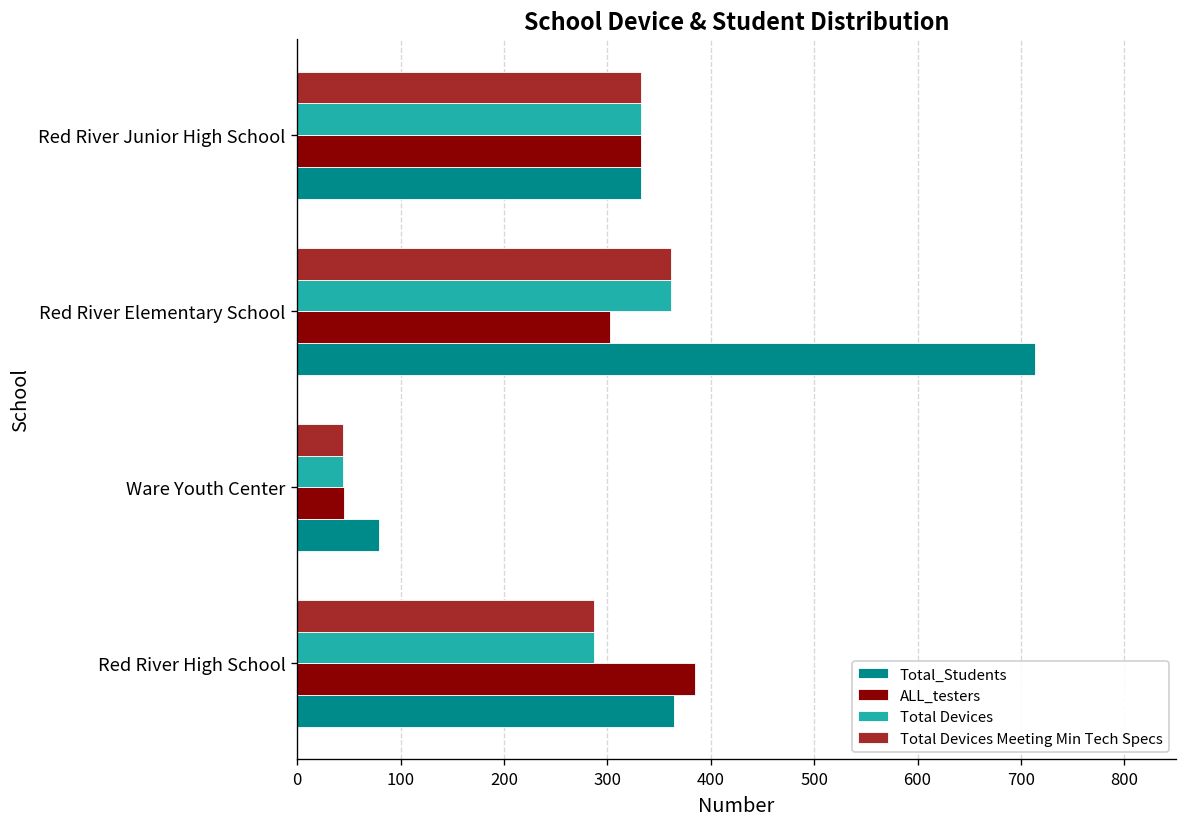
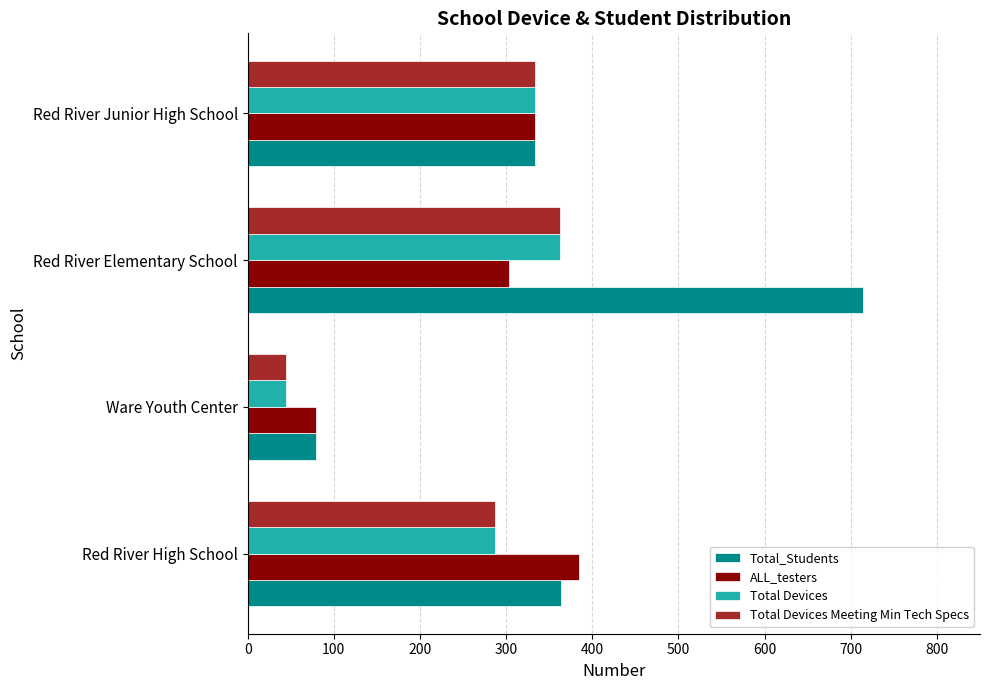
ALL_testers, Ware Youth Center: 50 -> 80
